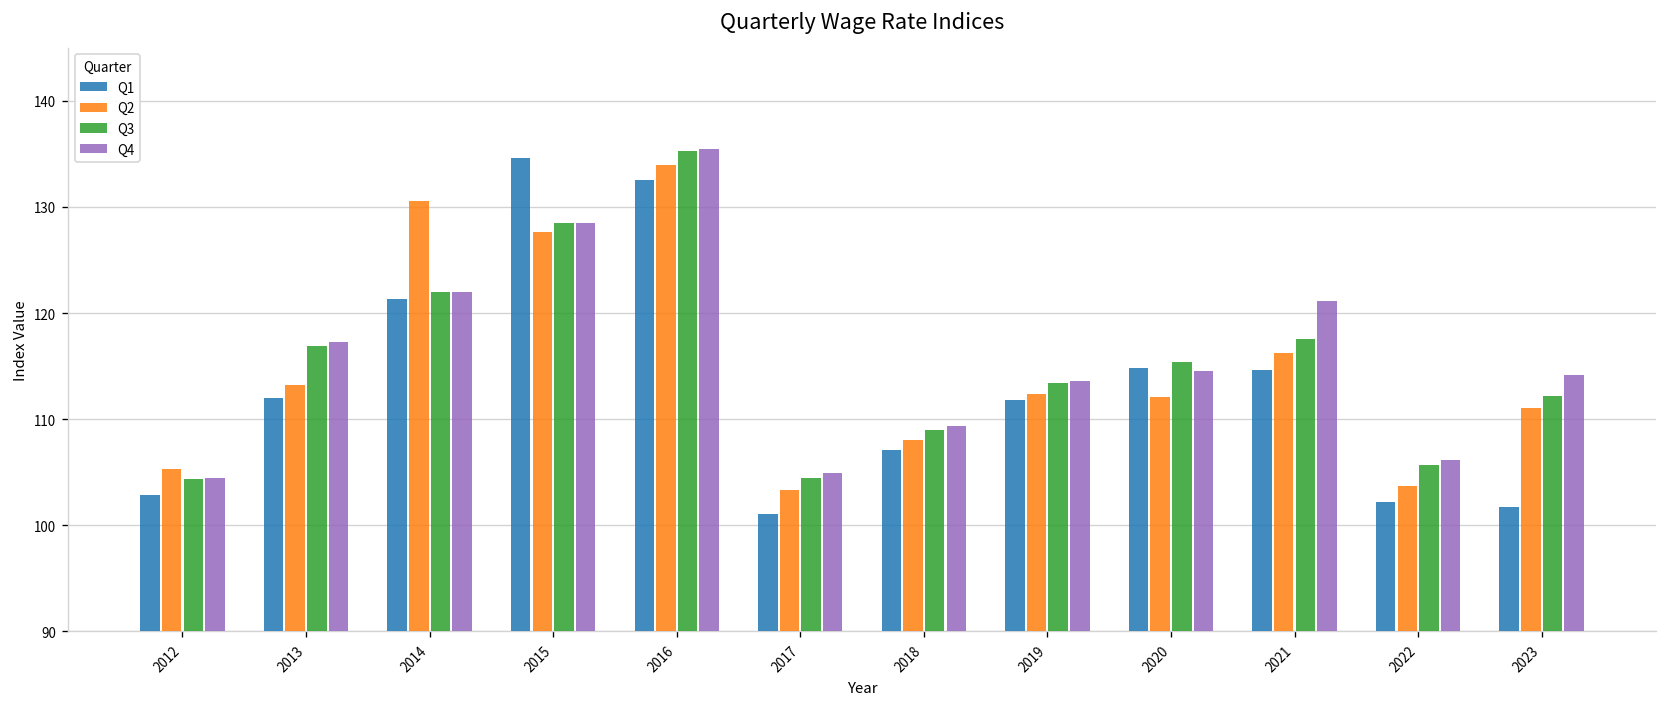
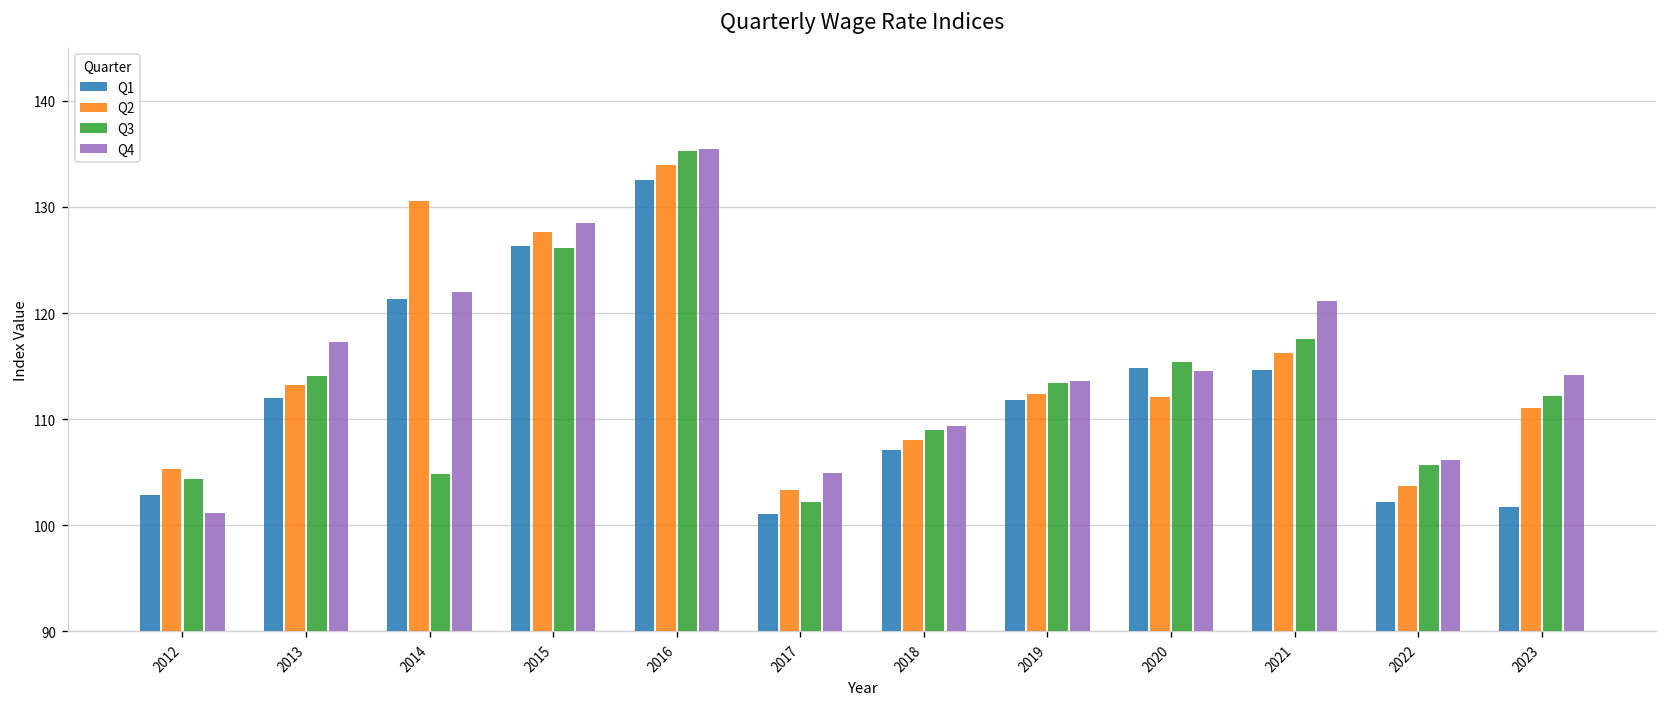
Q4, 2012: 105 -> 101
Q3, 2013: 117 -> 114
Q3, 2014: 122 -> 105
Q1, 2015: 135 -> 126
Q3, 2015: 129 -> 126
Q3, 2017: 105 -> 102
